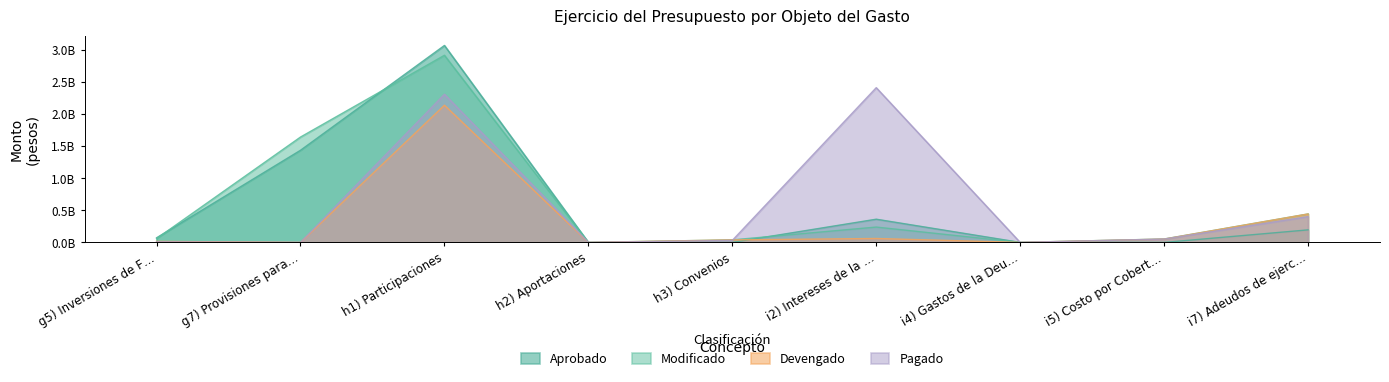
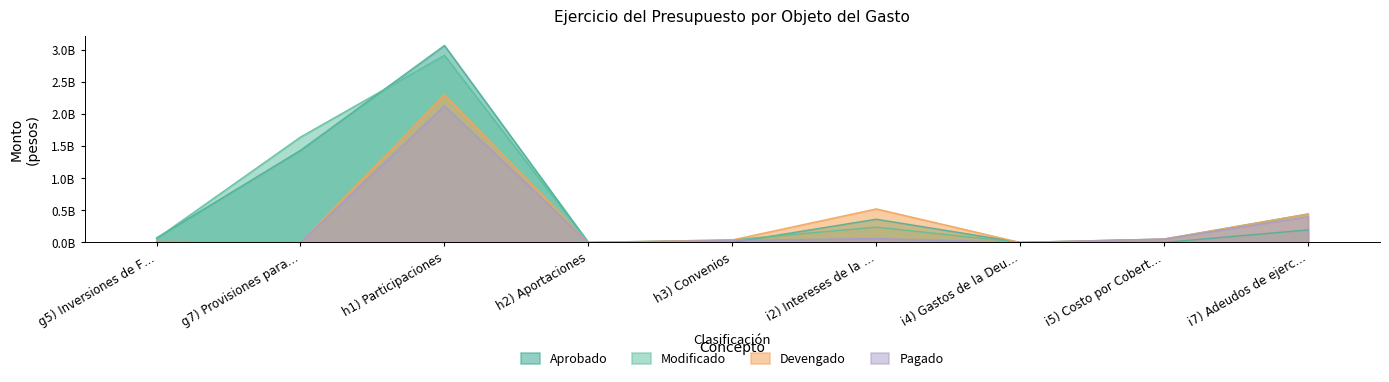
Devengado, h1) Participaciones: 2100000000 -> 2300000000
Pagado, h1) Participaciones: 2300000000 -> 2100000000
Devengado, i2) Intereses de la …: 100000000 -> 500000000
Pagado, i2) Intereses de la …: 2400000000 -> 100000000
